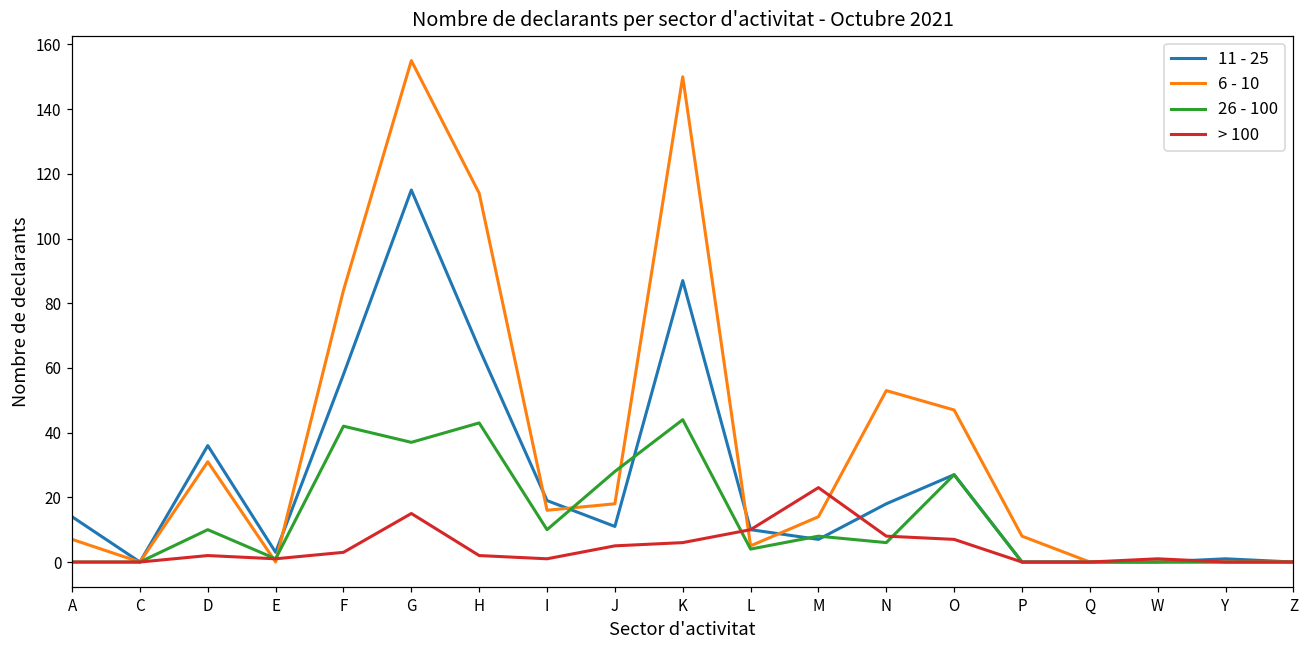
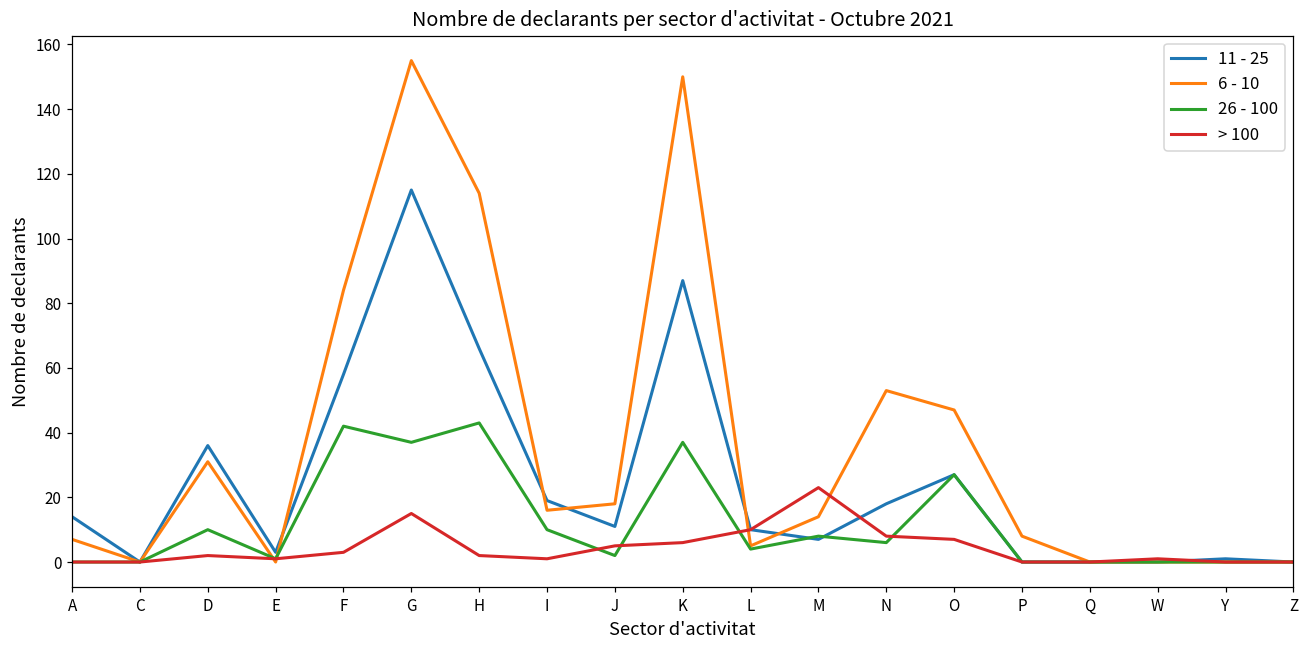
26 - 100, J: 28 -> 2
26 - 100, K: 44 -> 37
